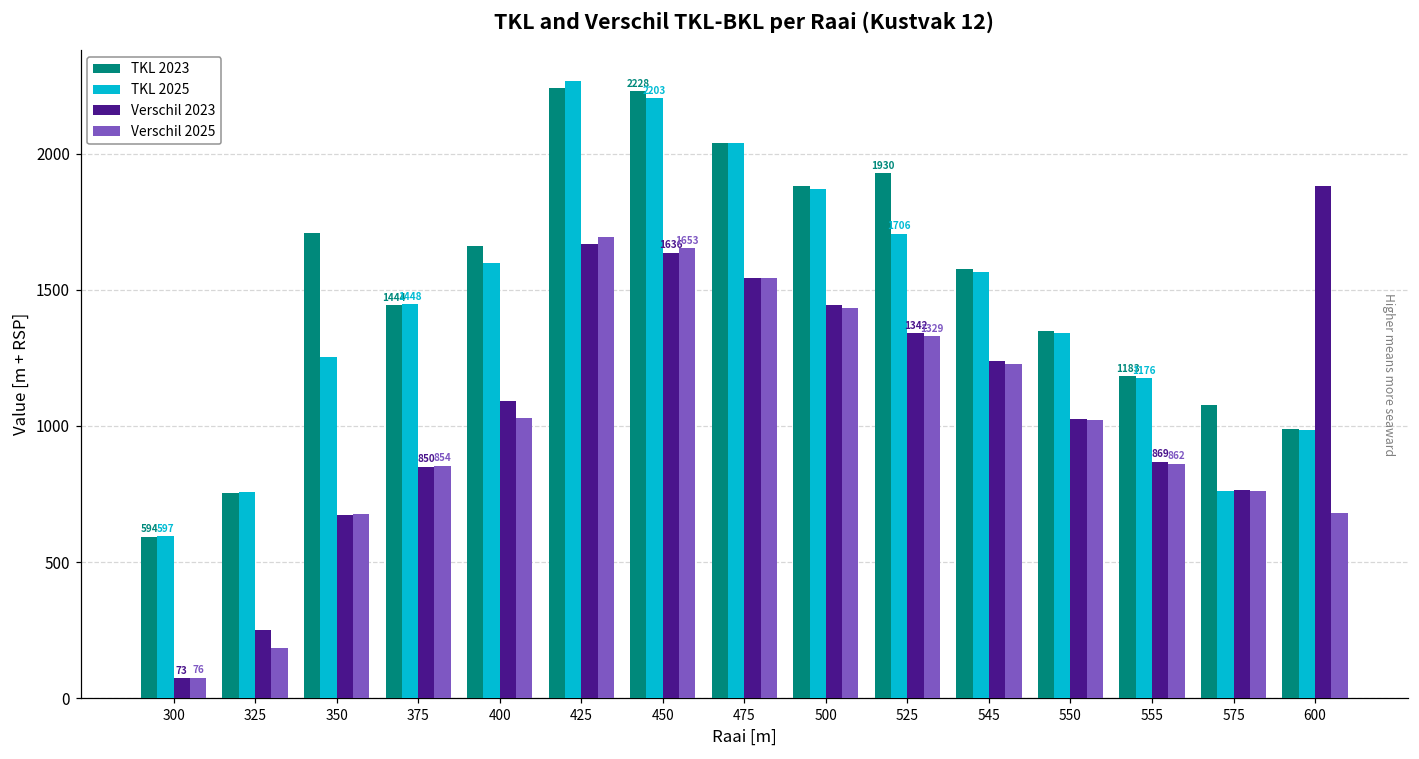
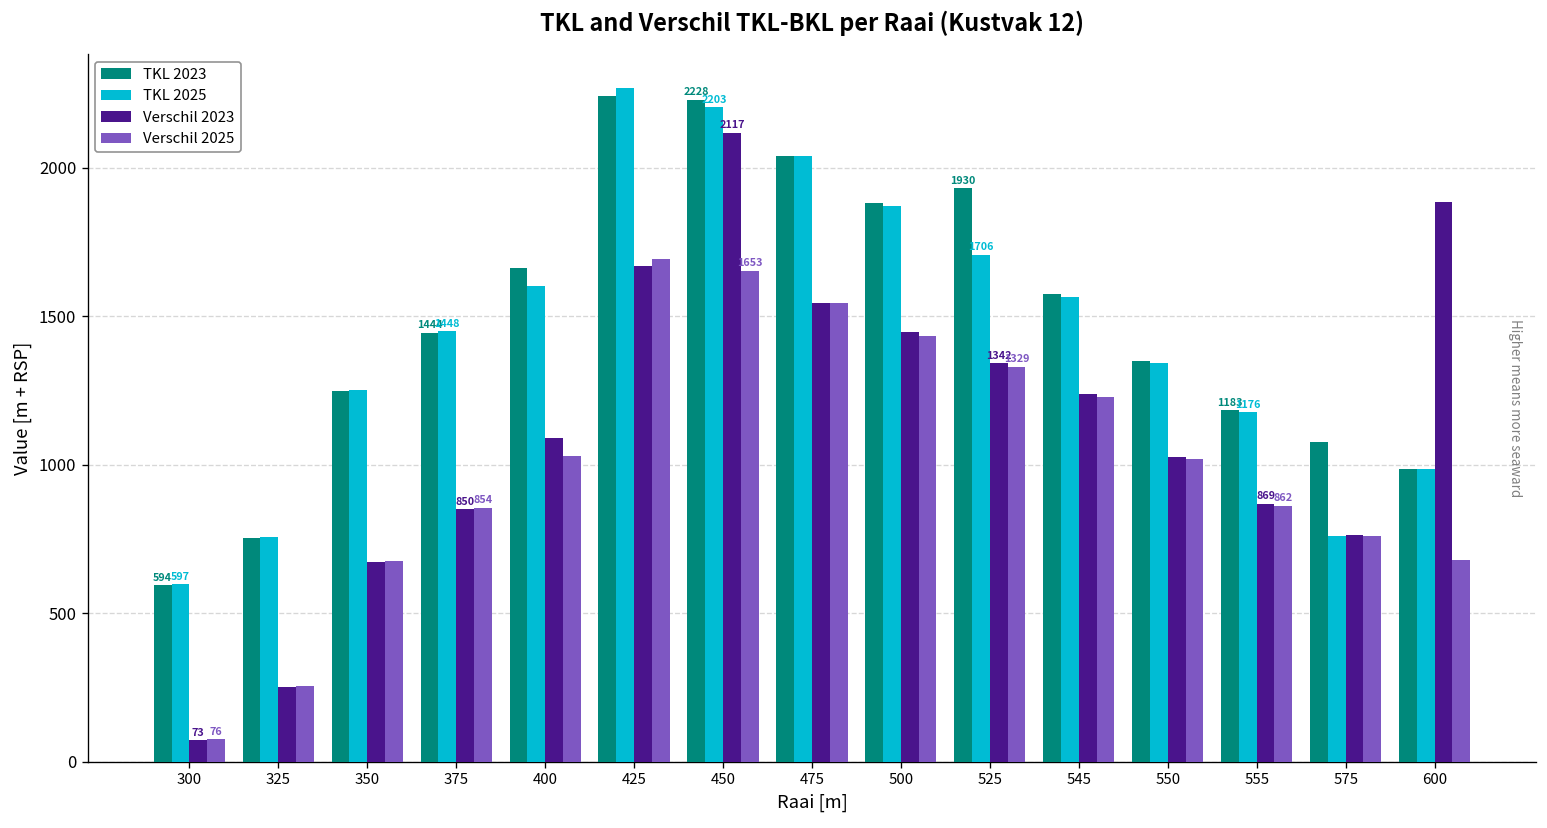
Verschil 2025, 325: 180 -> 250
TKL 2023, 350: 1710 -> 1250
Verschil 2023, 450: 1636 -> 2117
